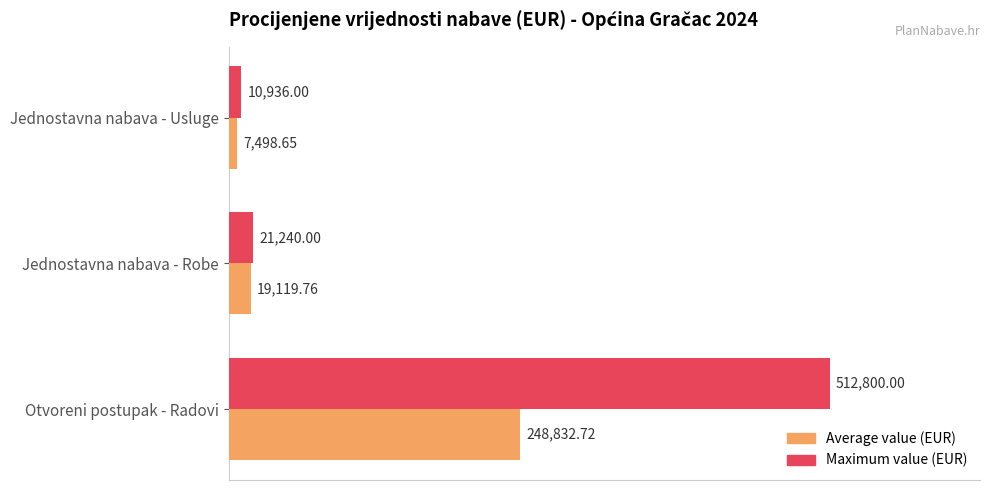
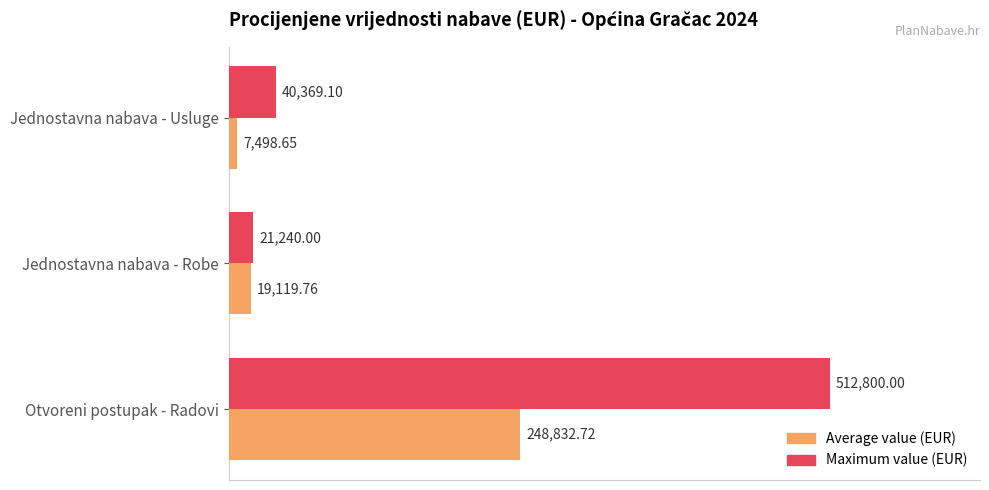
Maximum value (EUR), Jednostavna nabava - Usluge: 10,936.00 -> 40,369.10
